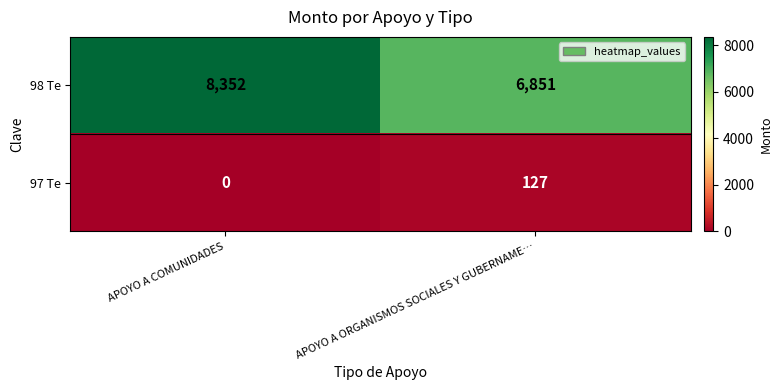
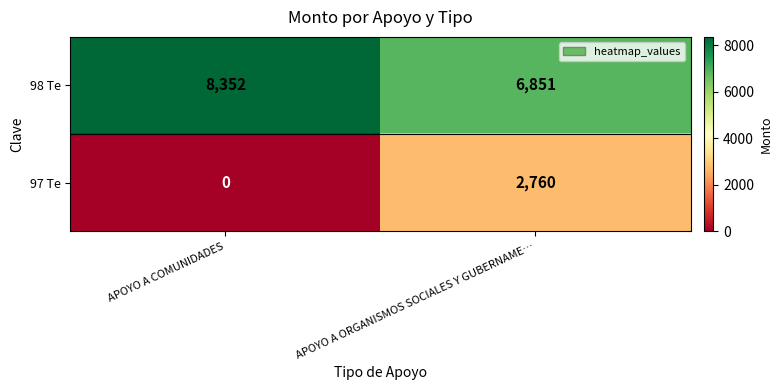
97 Te, APOYO A ORGANISMOS SOCIALES Y GUBERNAME…: 127 -> 2,760
